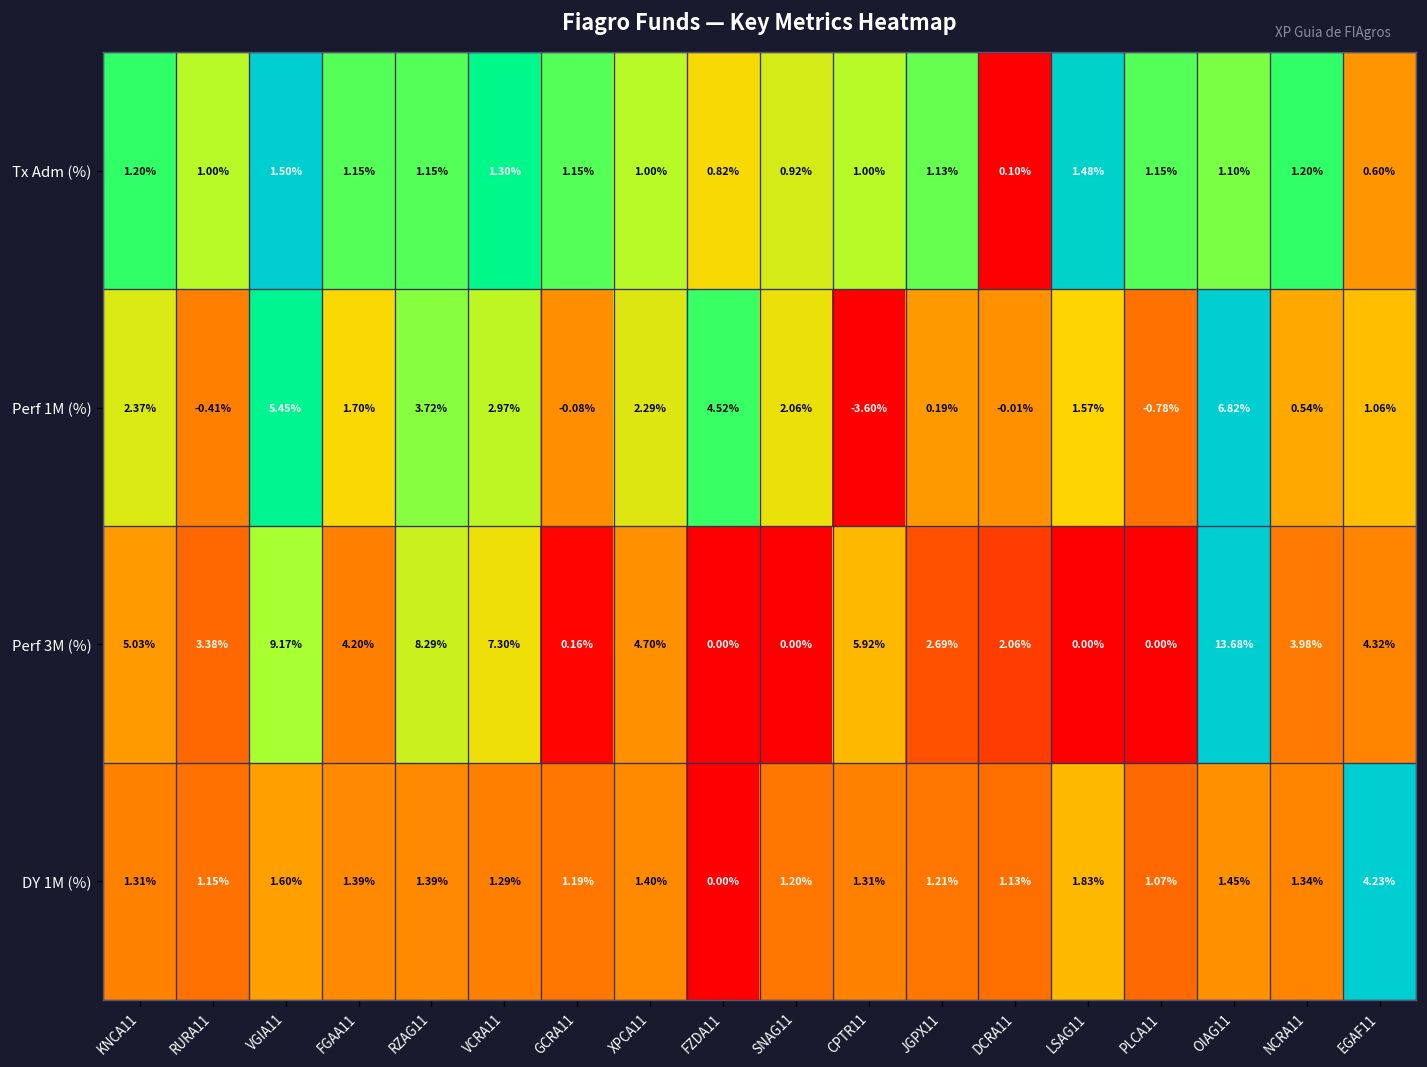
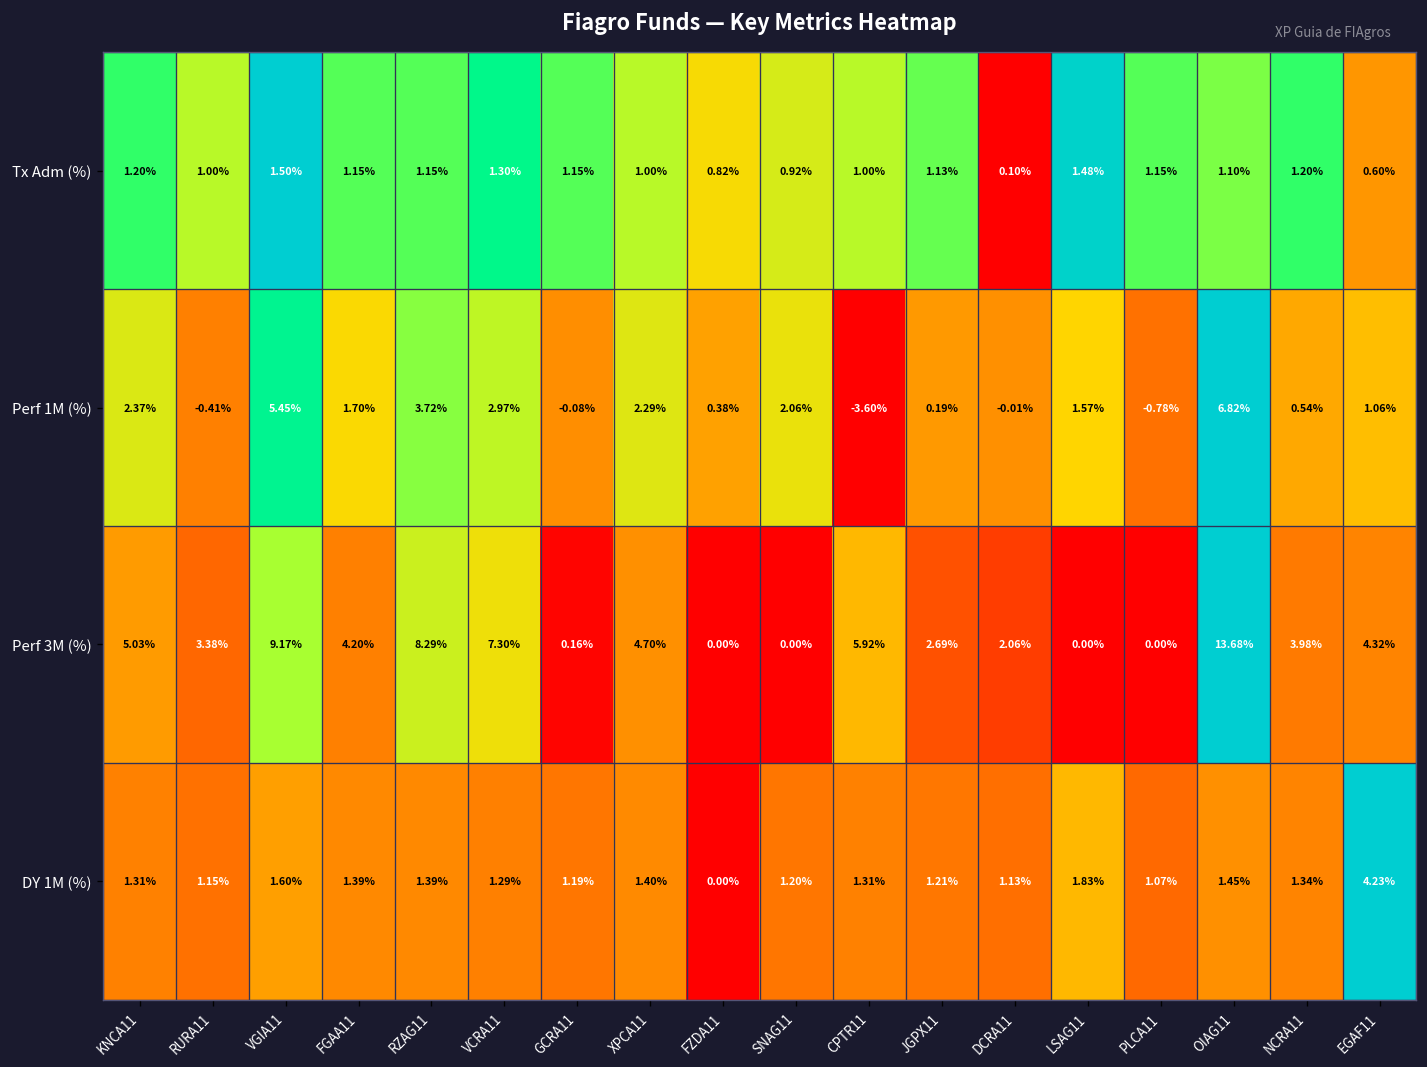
Perf 1M (%), FZDA11: 4.52% -> 0.38%
